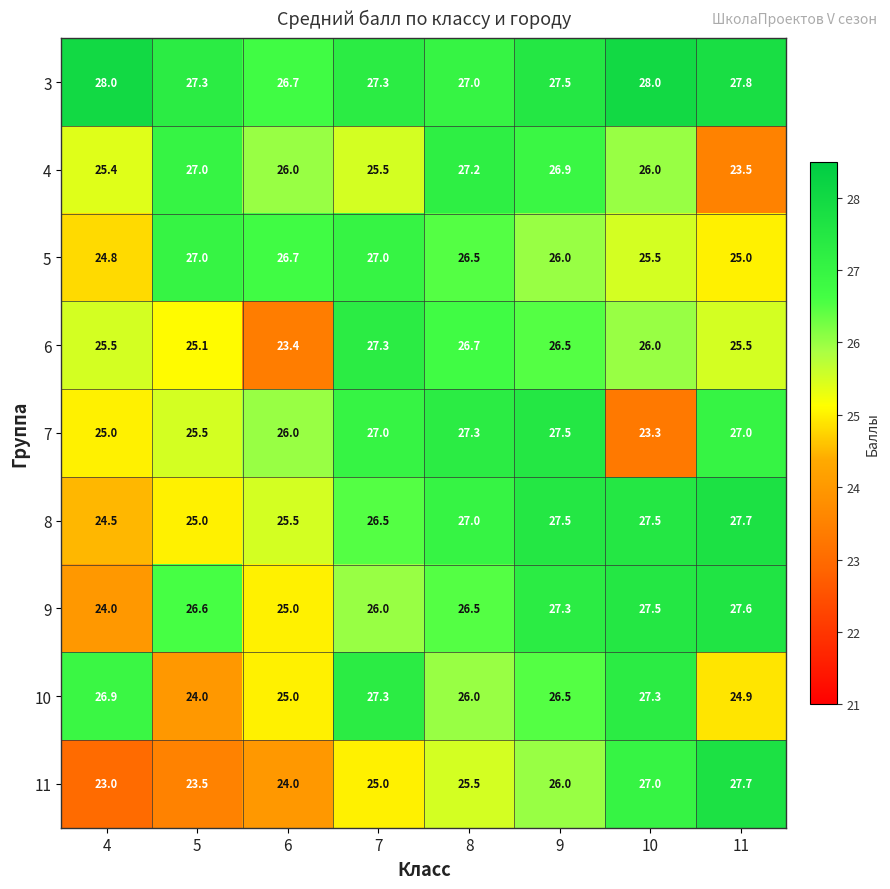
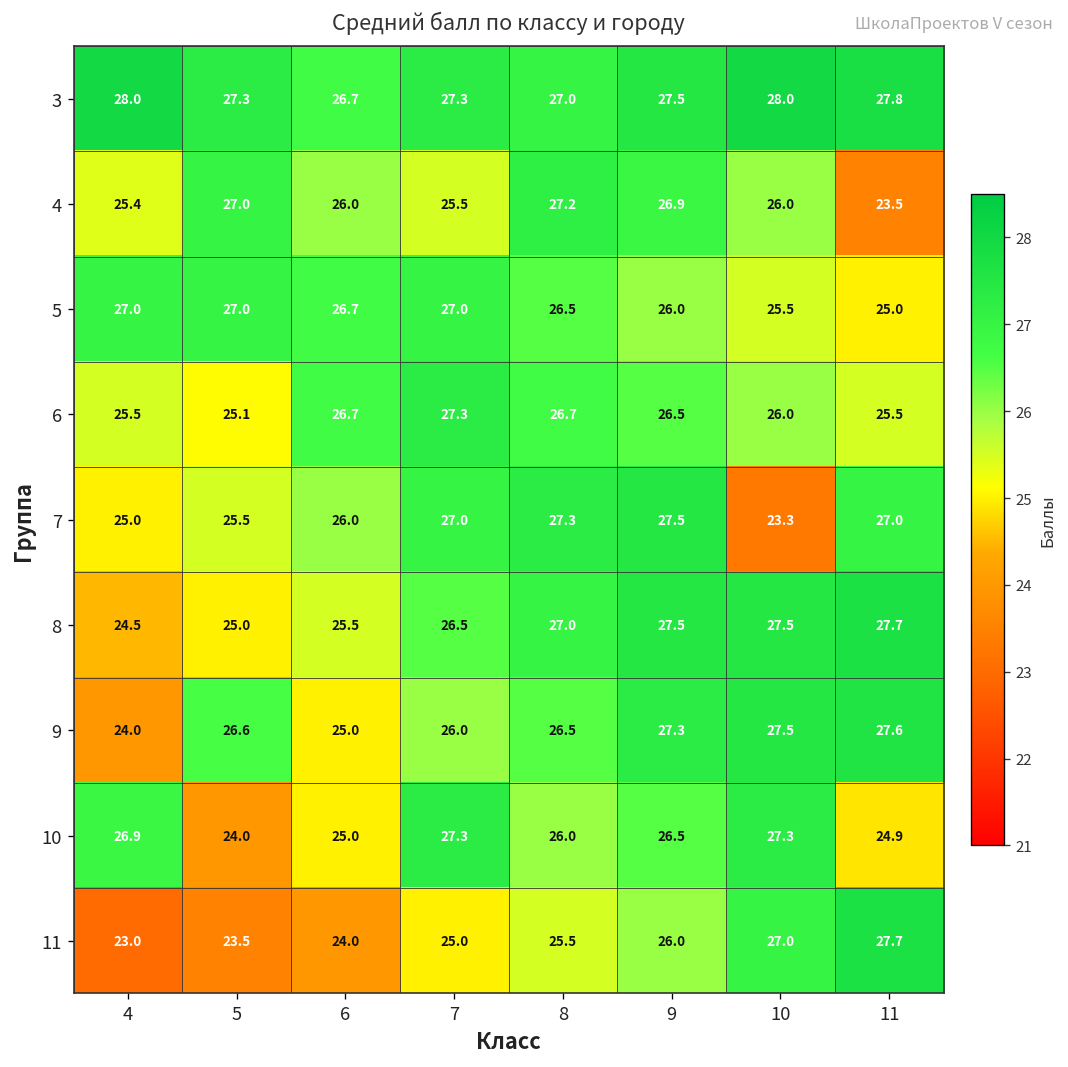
5, 4: 24.8 -> 27.0
6, 6: 23.4 -> 26.7
